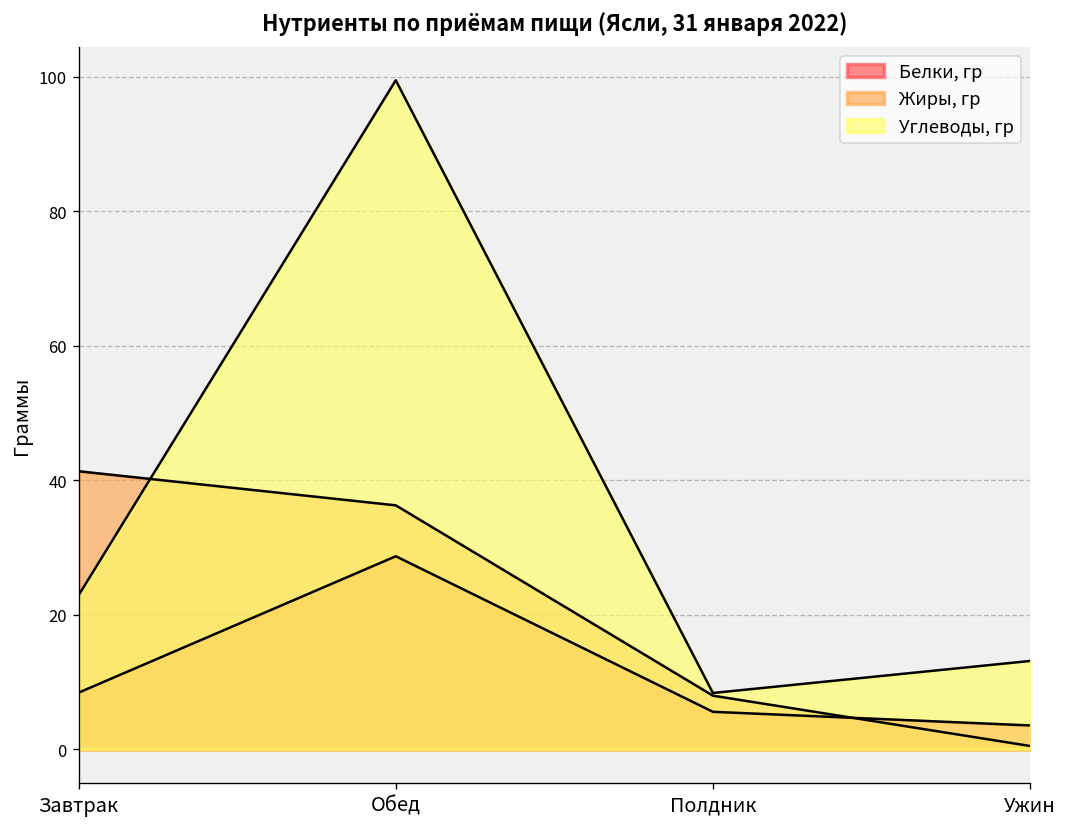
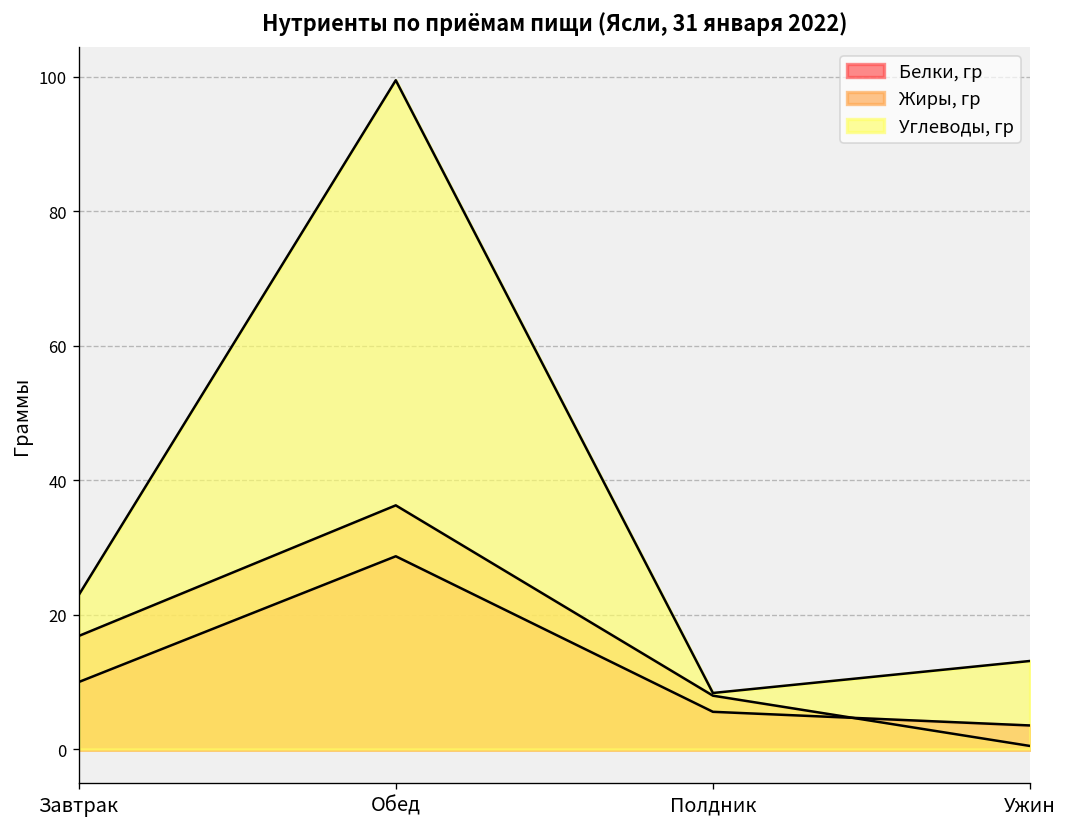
Белки, гр, Завтрак: 8 -> 10
Жиры, гр, Завтрак: 41 -> 17
